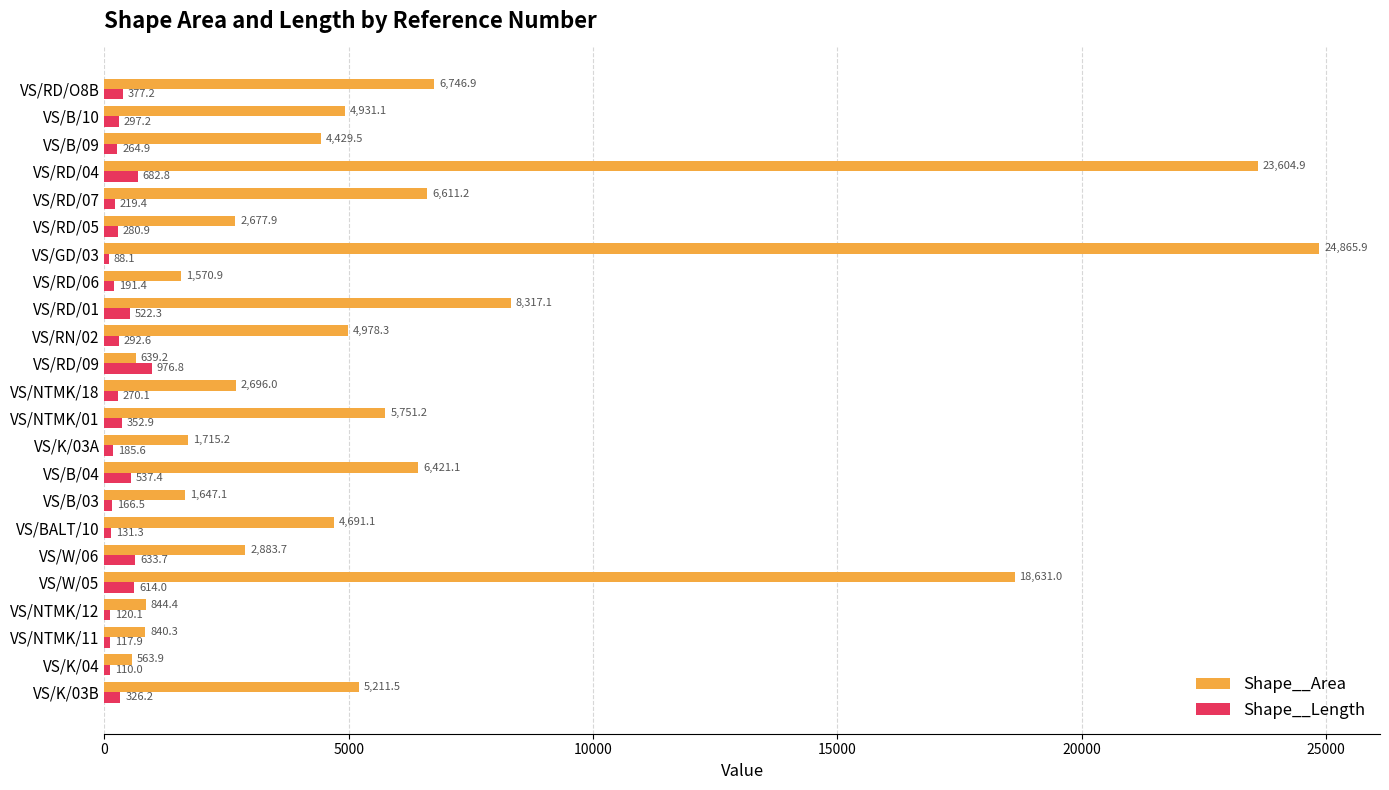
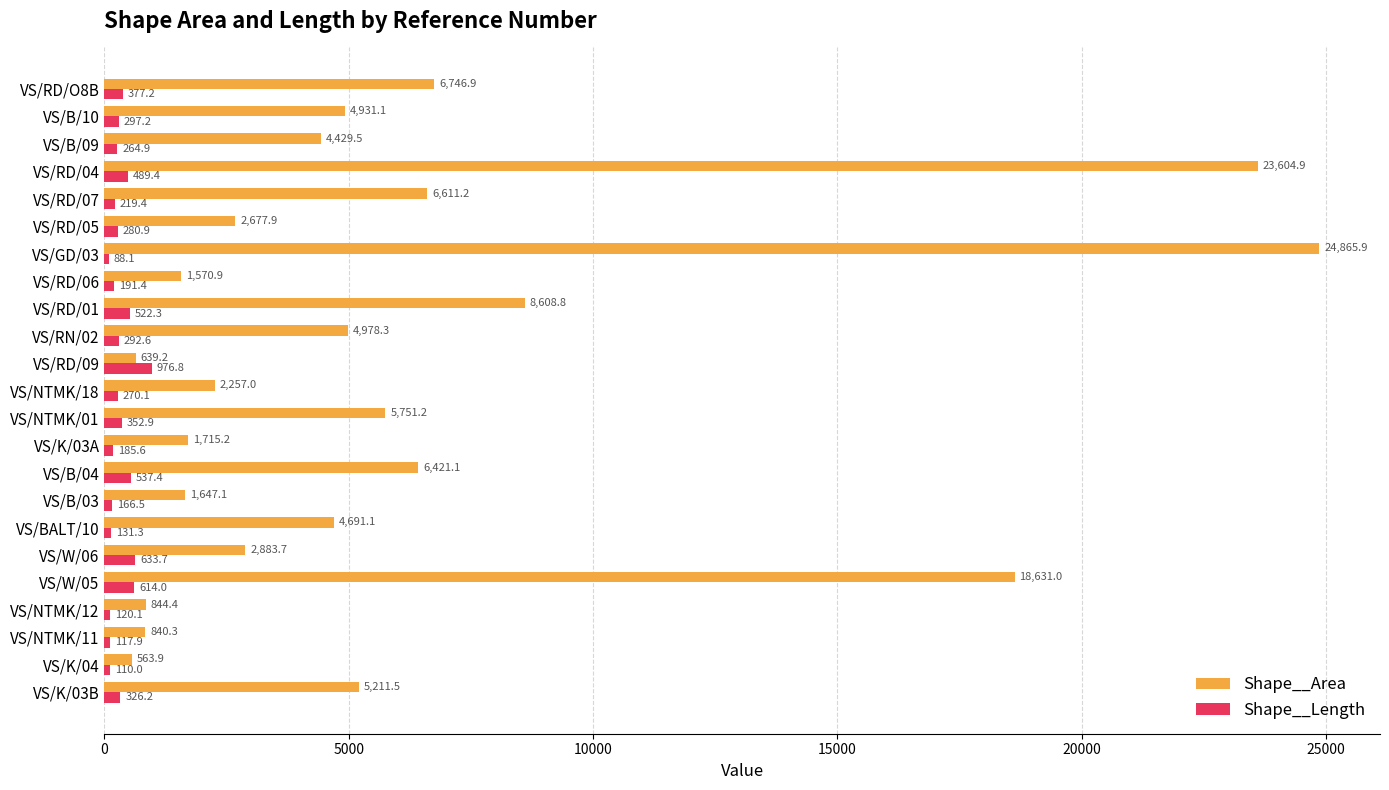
Shape__Length, VS/RD/04: 682.8 -> 489.4
Shape__Area, VS/RD/01: 8,317.1 -> 8,608.8
Shape__Area, VS/NTMK/18: 2,696.0 -> 2,257.0
